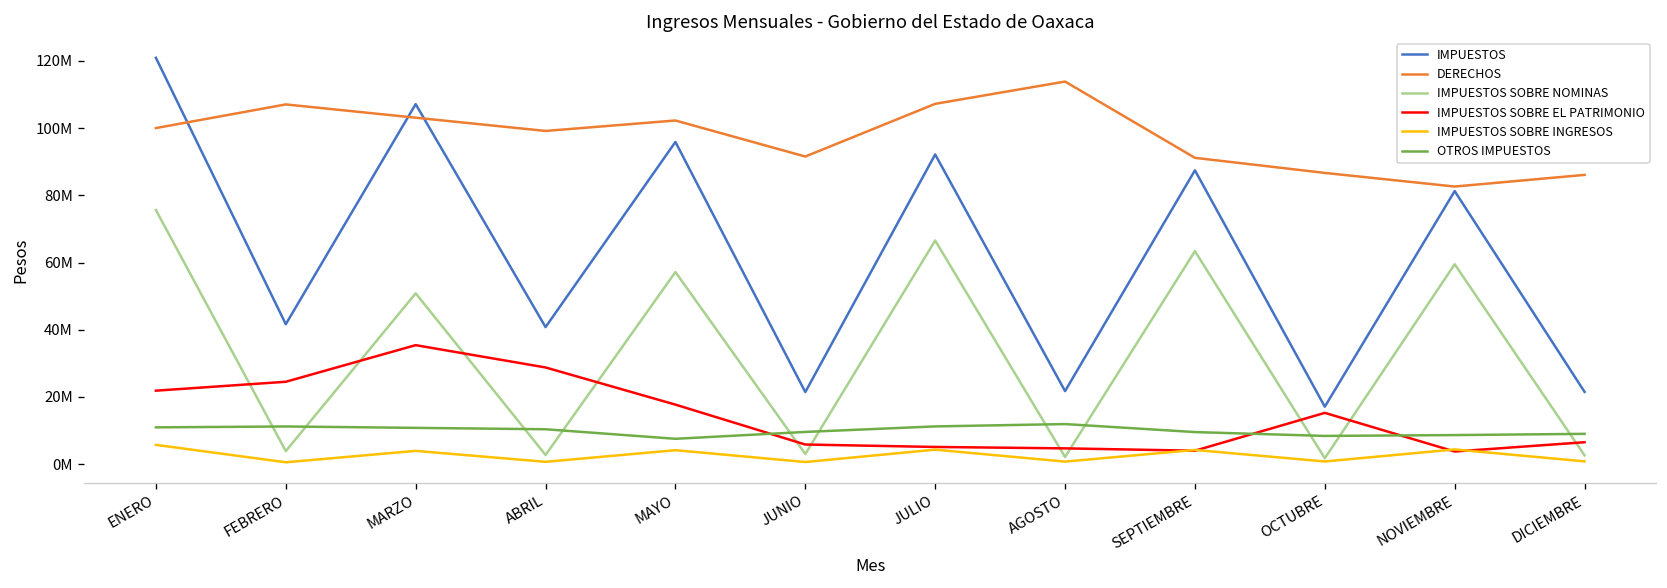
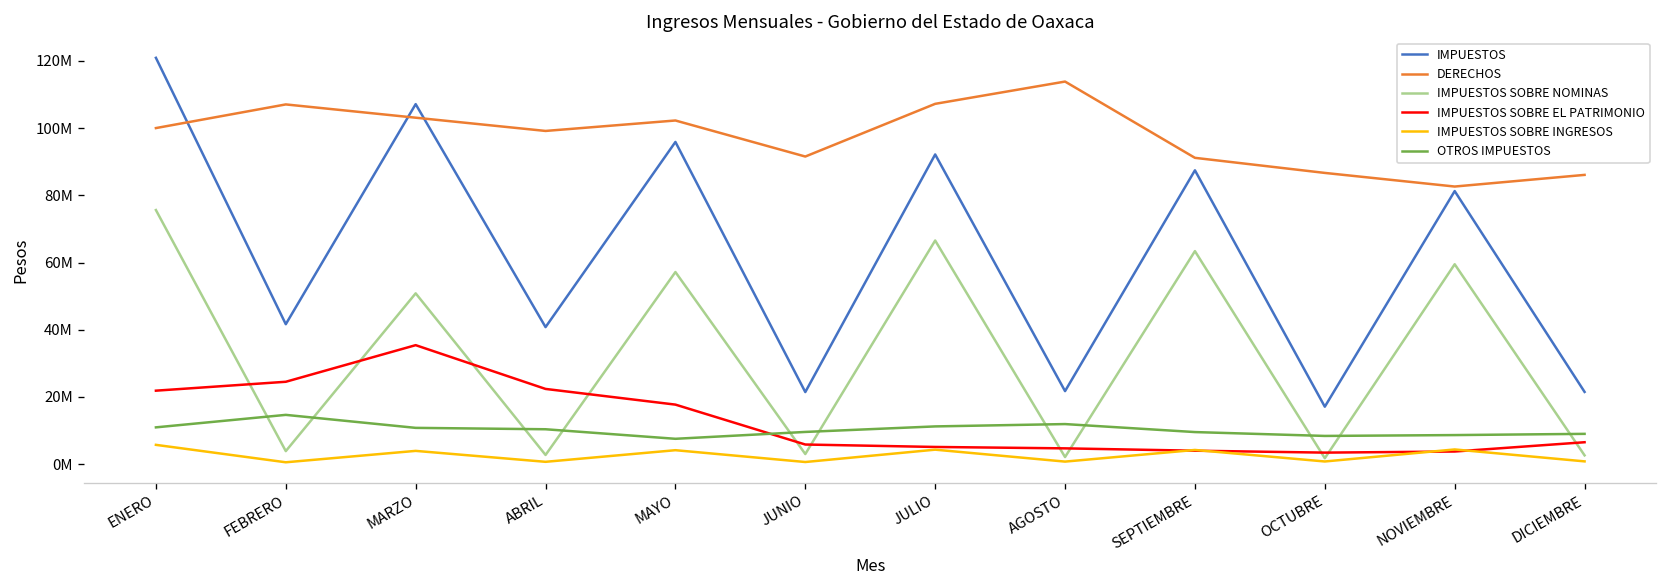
OTROS IMPUESTOS, FEBRERO: 11000000 -> 15000000
IMPUESTOS SOBRE EL PATRIMONIO, ABRIL: 29000000 -> 22000000
IMPUESTOS SOBRE EL PATRIMONIO, OCTUBRE: 15000000 -> 3000000
